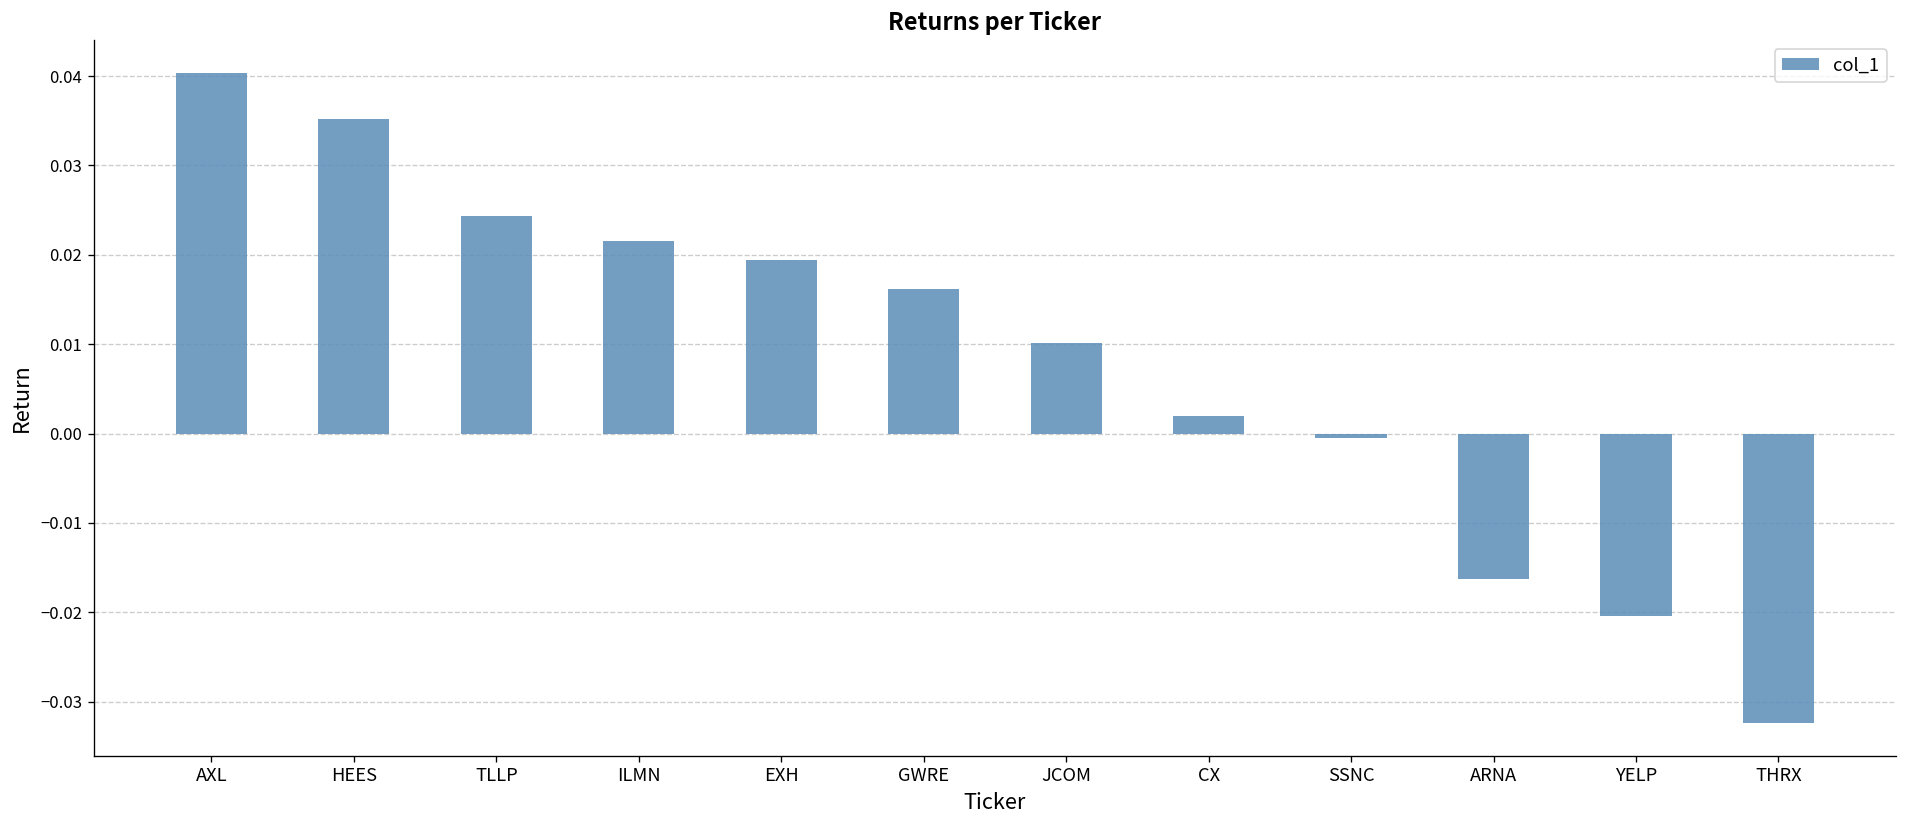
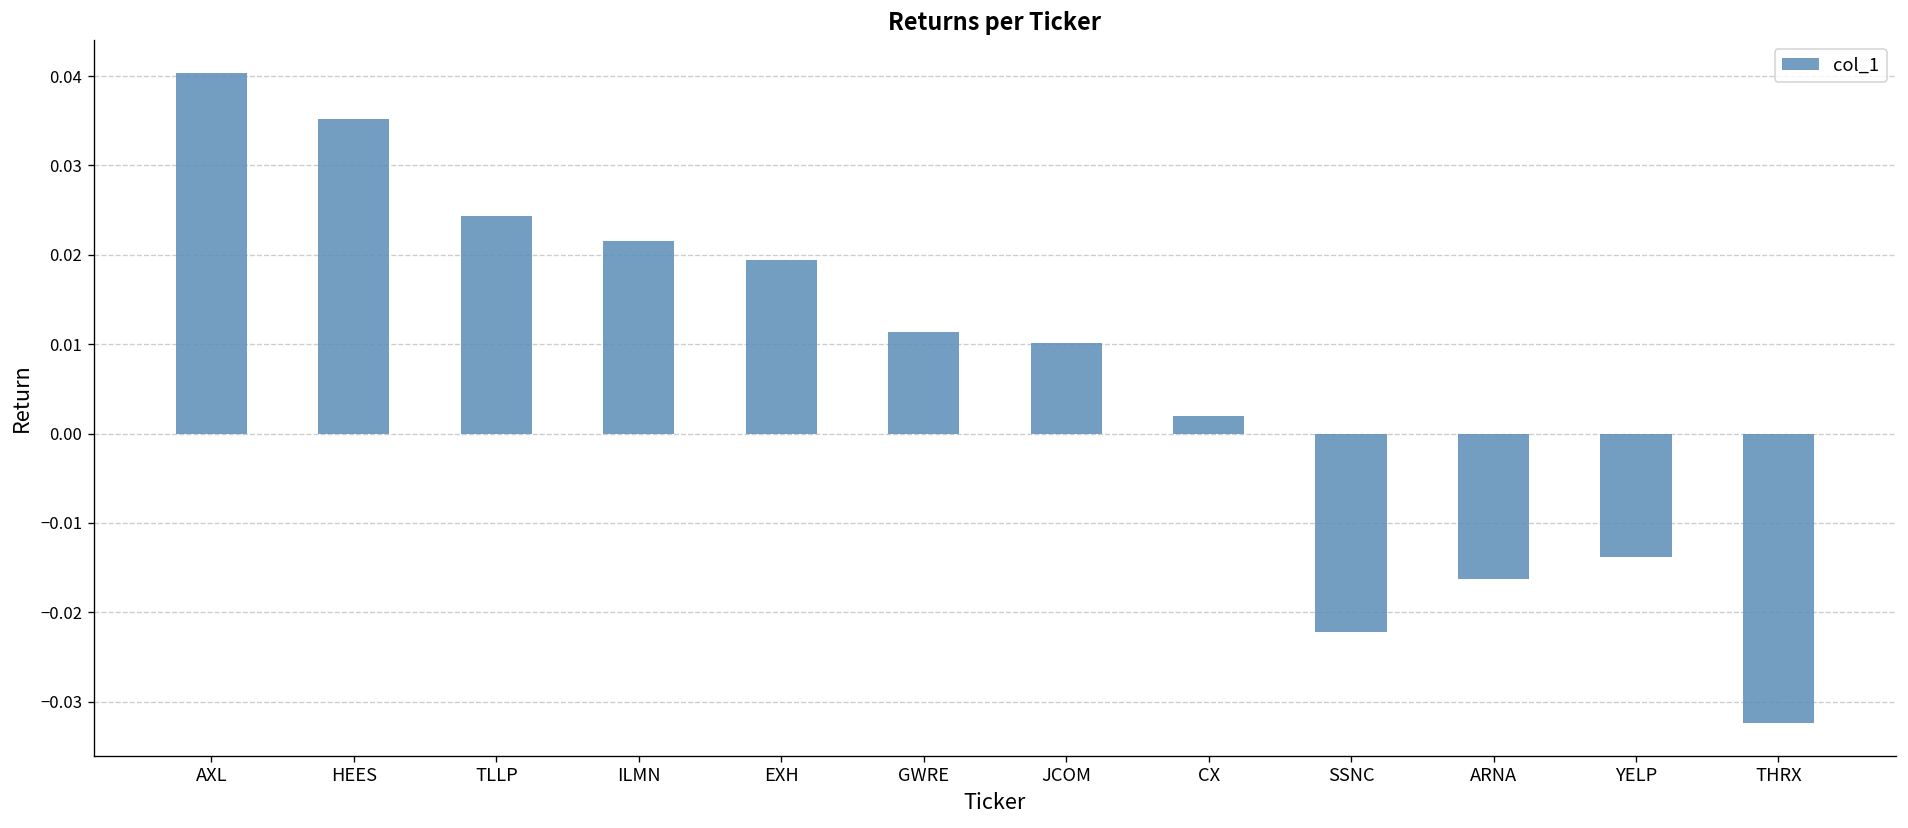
GWRE: 0.016 -> 0.011
SSNC: -0.001 -> -0.022
YELP: -0.020 -> -0.014
